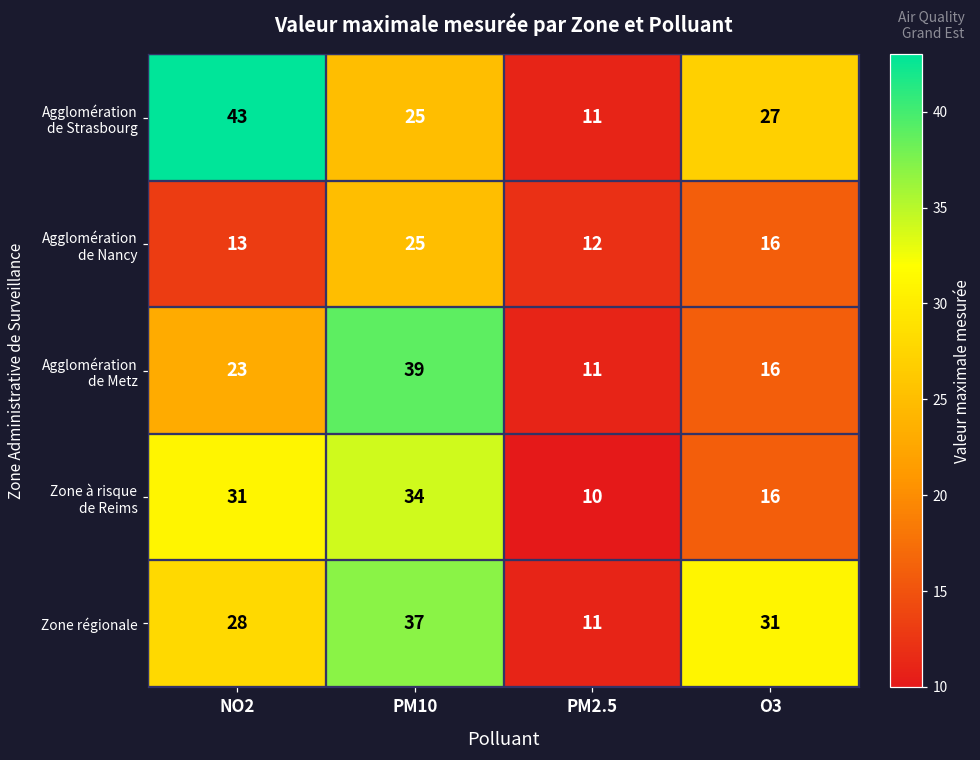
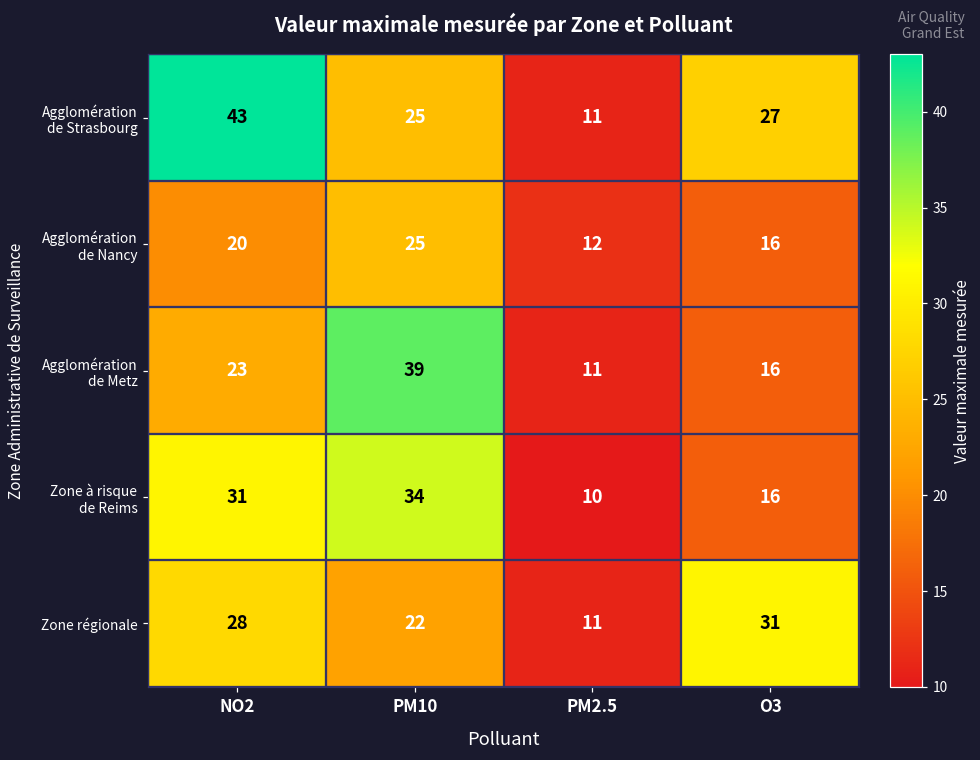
Agglomération de Nancy, NO2: 13 -> 20
Zone régionale, PM10: 37 -> 22
